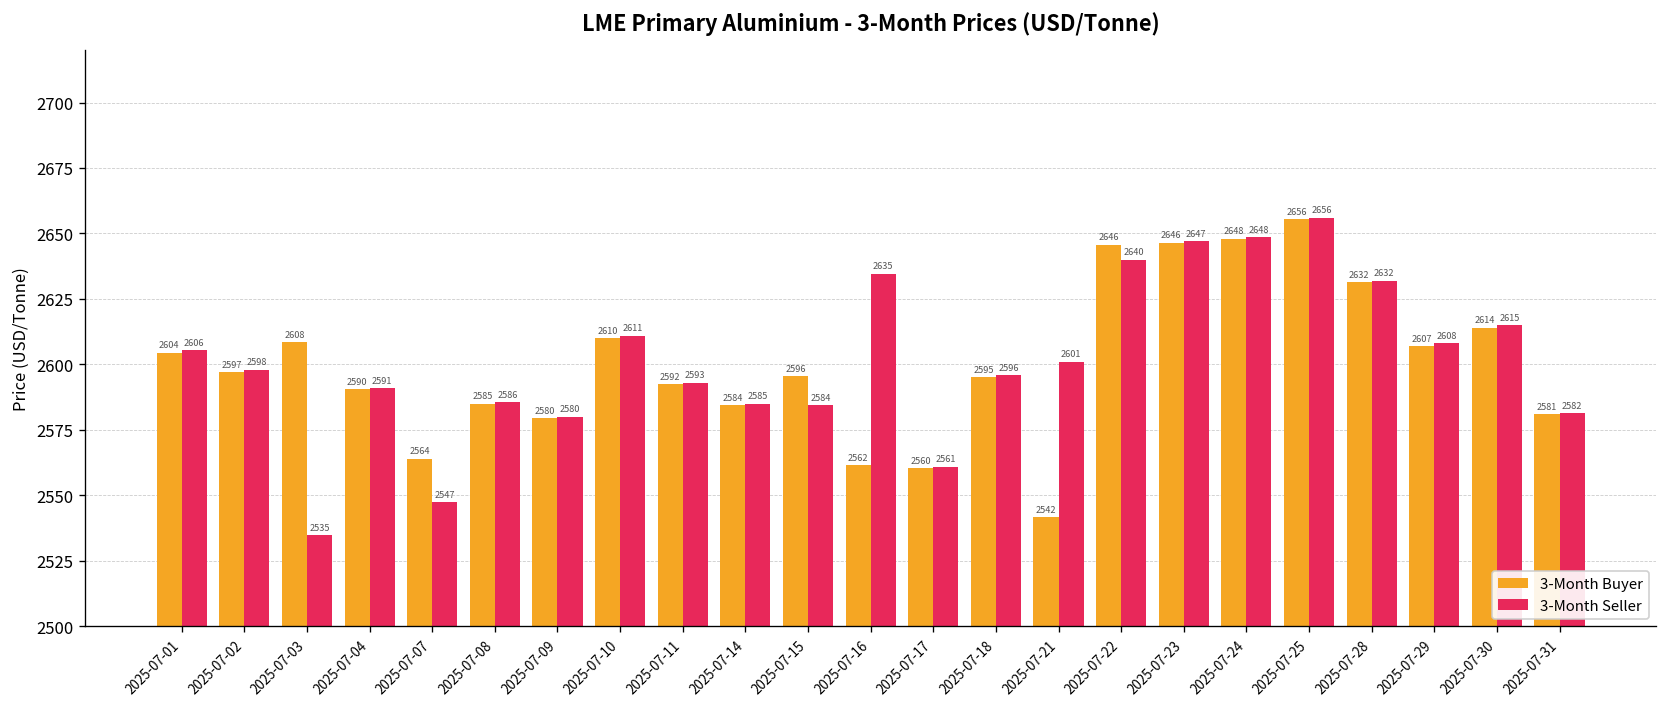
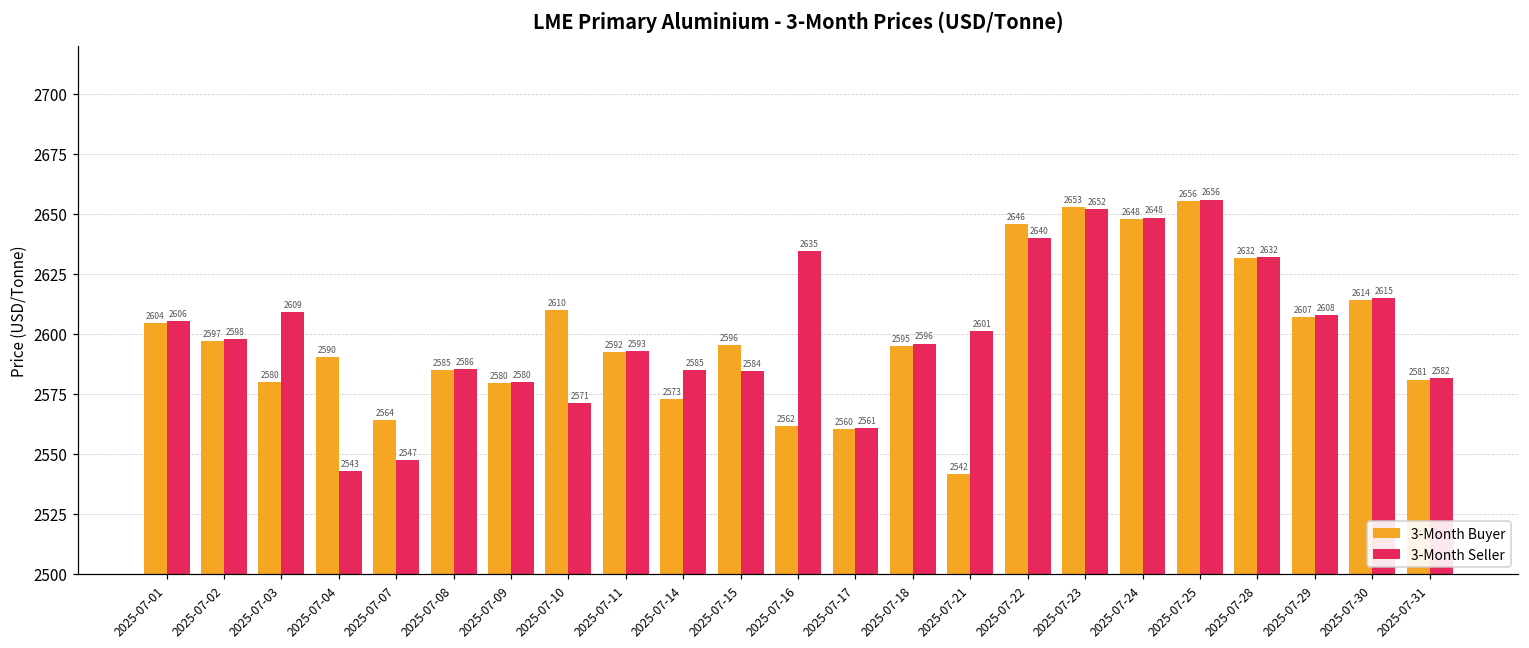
3-Month Buyer, 2025-07-03: 2608 -> 2580
3-Month Seller, 2025-07-03: 2535 -> 2609
3-Month Seller, 2025-07-04: 2591 -> 2543
3-Month Seller, 2025-07-10: 2611 -> 2571
3-Month Buyer, 2025-07-14: 2584 -> 2573
3-Month Buyer, 2025-07-23: 2646 -> 2653
3-Month Seller, 2025-07-23: 2647 -> 2652
